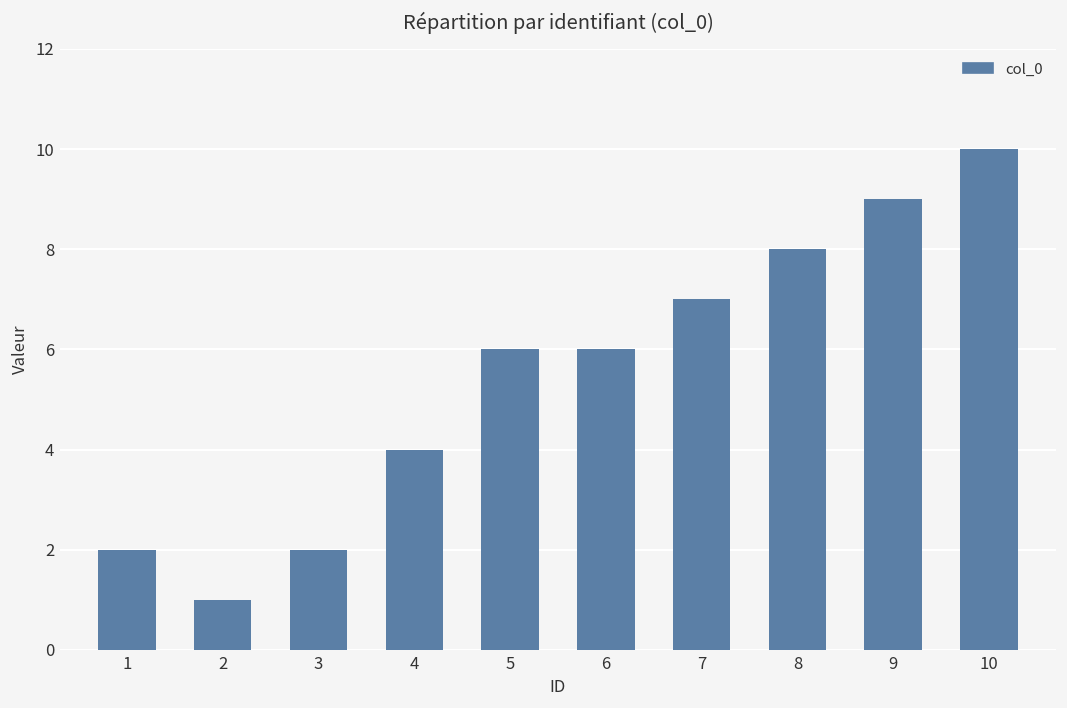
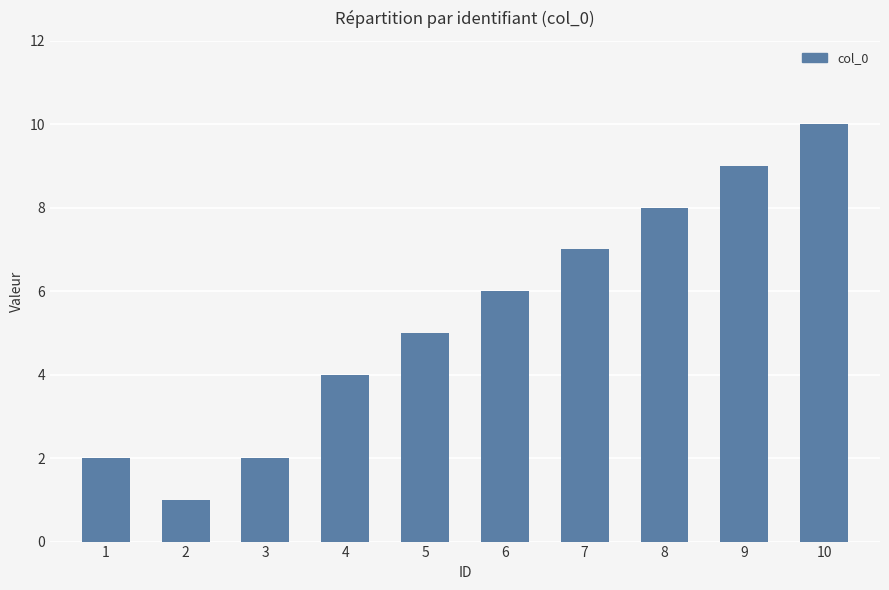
5: 6 -> 5
